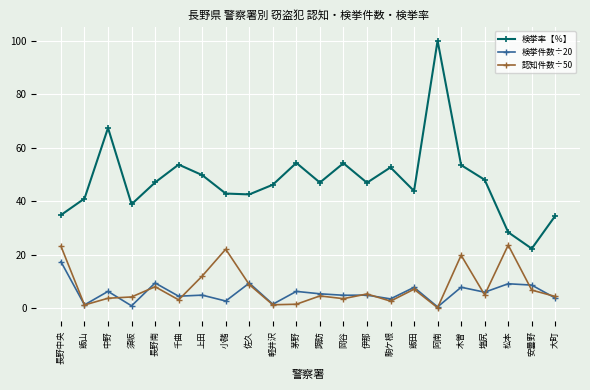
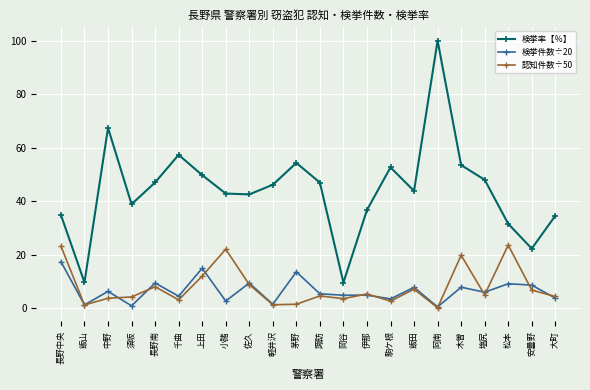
検挙率【％】, 飯山: 41 -> 10
検挙率【％】, 千曲: 54 -> 57
検挙件数÷20, 上田: 5 -> 15
検挙件数÷20, 茅野: 6 -> 14
検挙率【％】, 岡谷: 54 -> 10
検挙率【％】, 伊那: 47 -> 37
検挙率【％】, 松本: 28 -> 32
